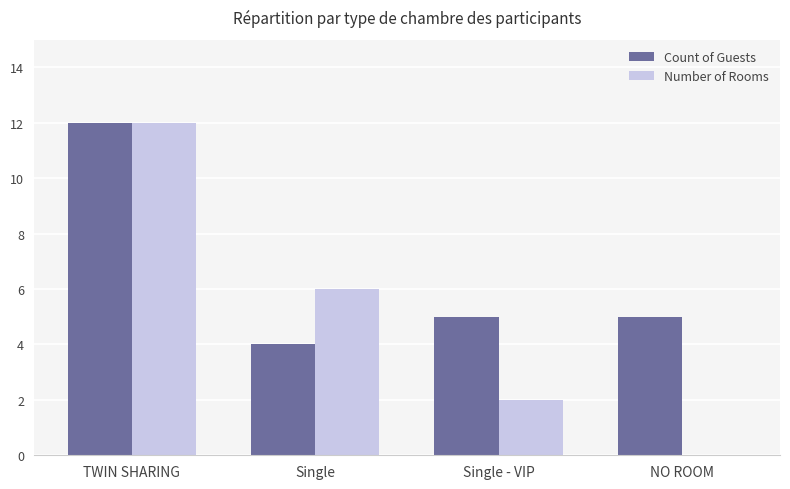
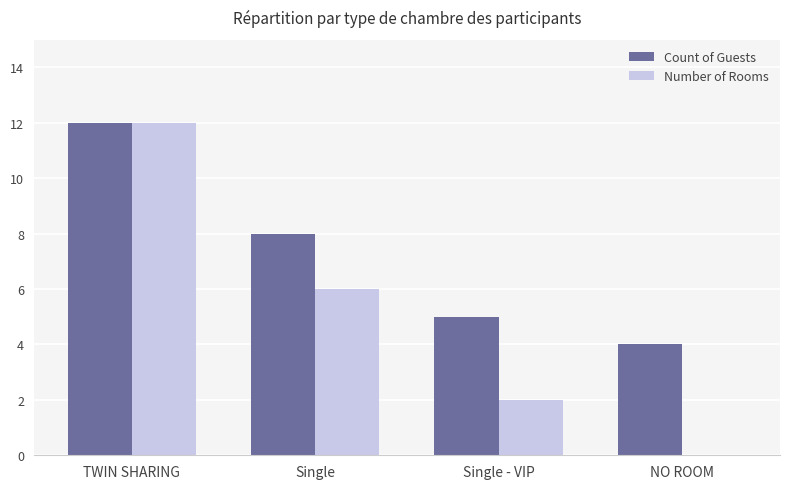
Count of Guests, Single: 4 -> 8
Count of Guests, NO ROOM: 5 -> 4
